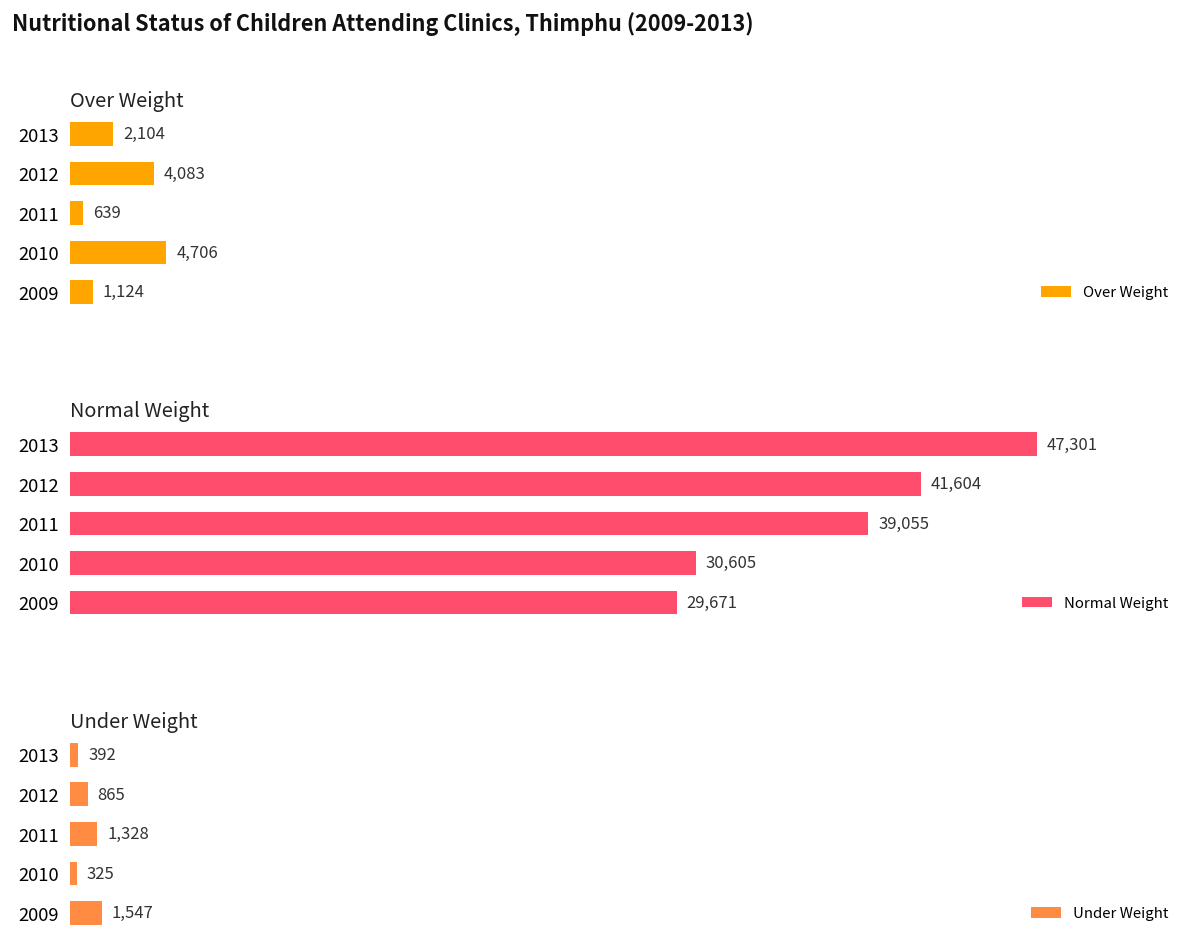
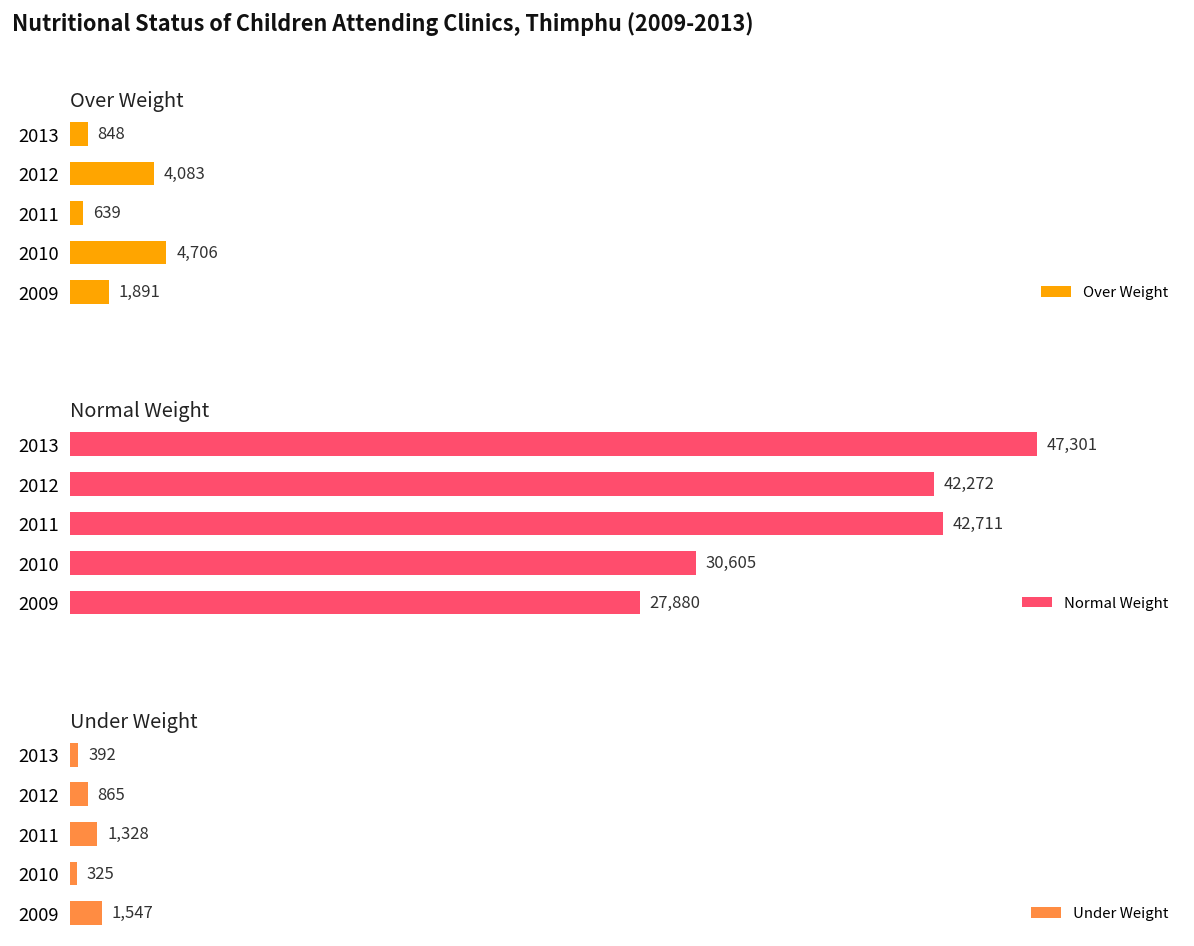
Over Weight, 2013: 2,104 -> 848
Over Weight, 2009: 1,124 -> 1,891
Normal Weight, 2012: 41,604 -> 42,272
Normal Weight, 2011: 39,055 -> 42,711
Normal Weight, 2009: 29,671 -> 27,880
